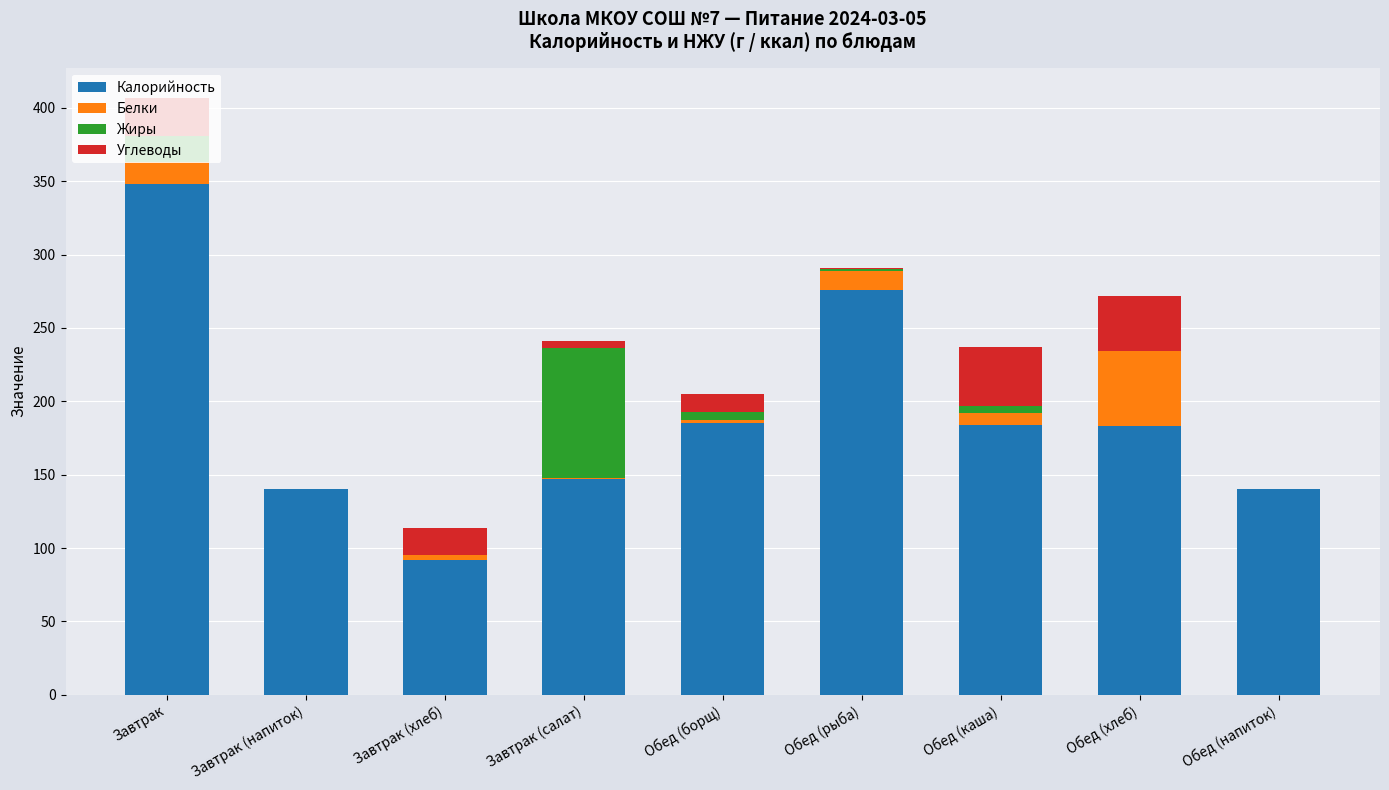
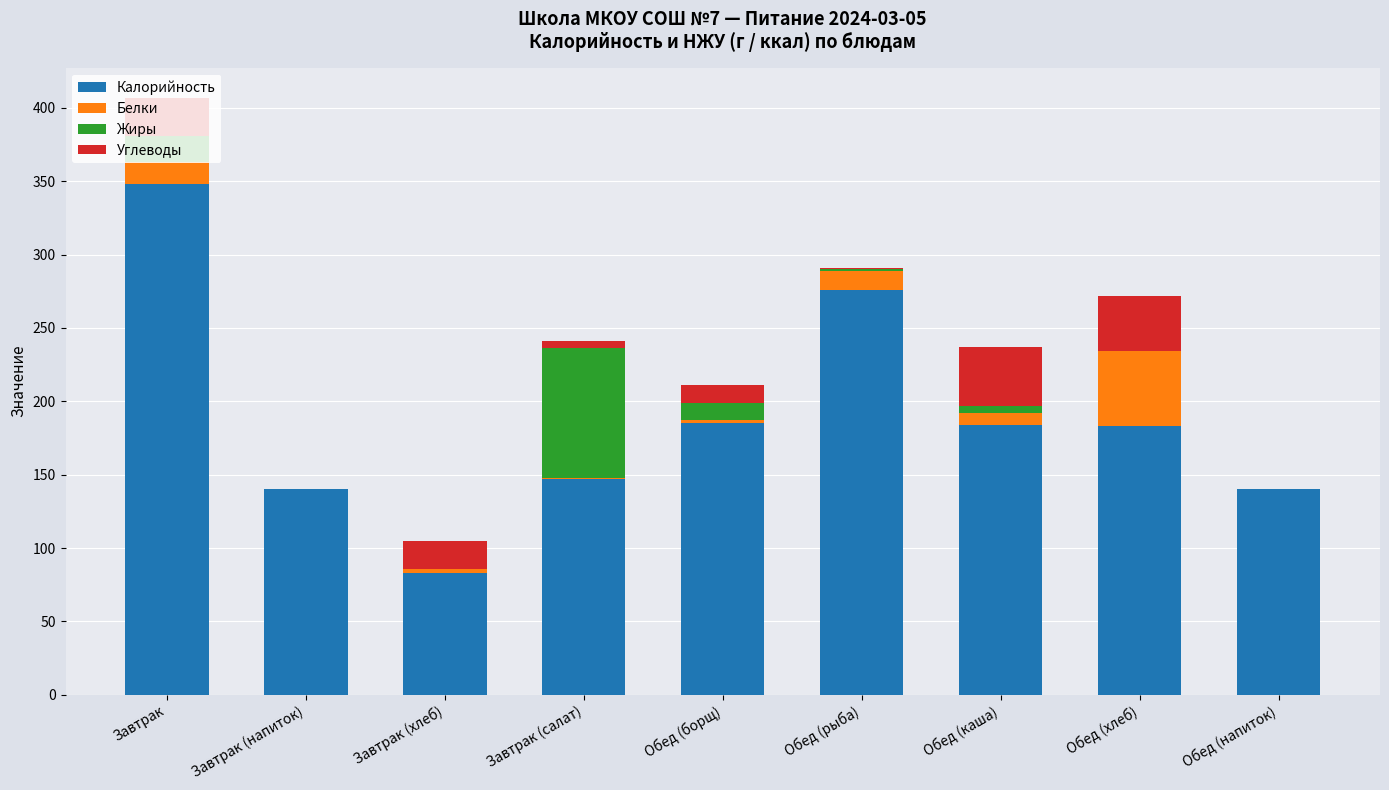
Калорийность, Завтрак (хлеб): 92 -> 83
Жиры, Обед (борщ): 6 -> 12
